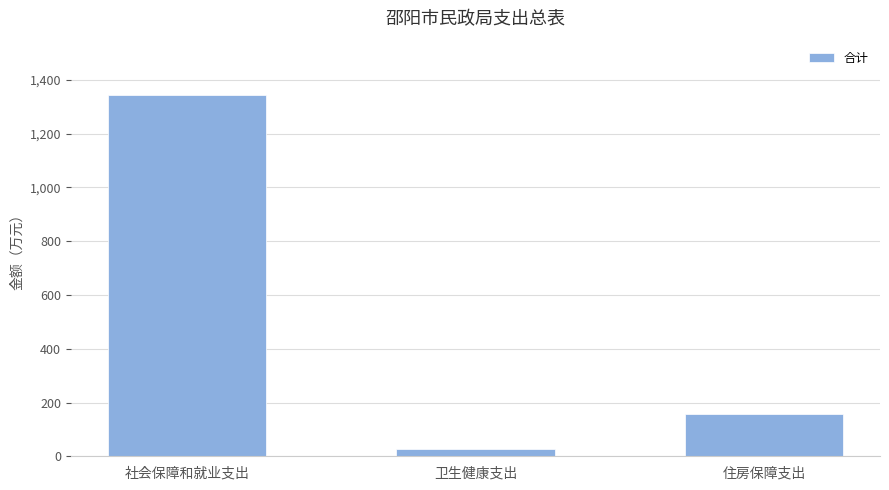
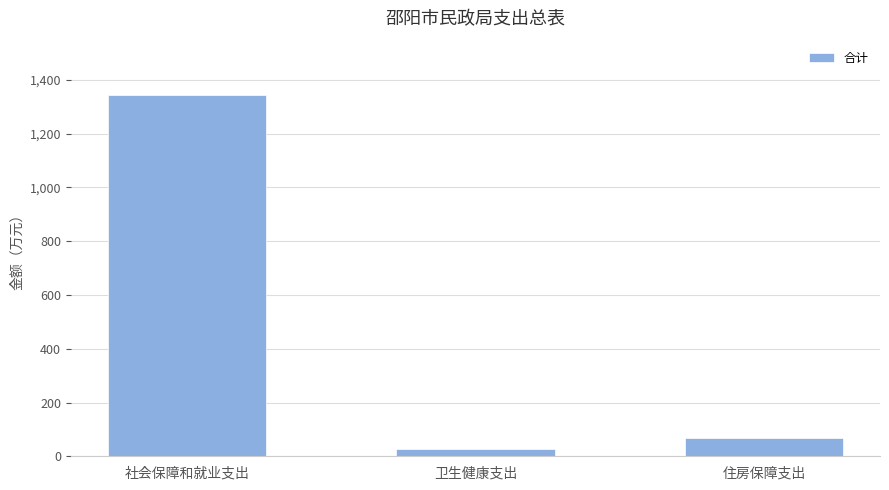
住房保障支出: 160 -> 70
